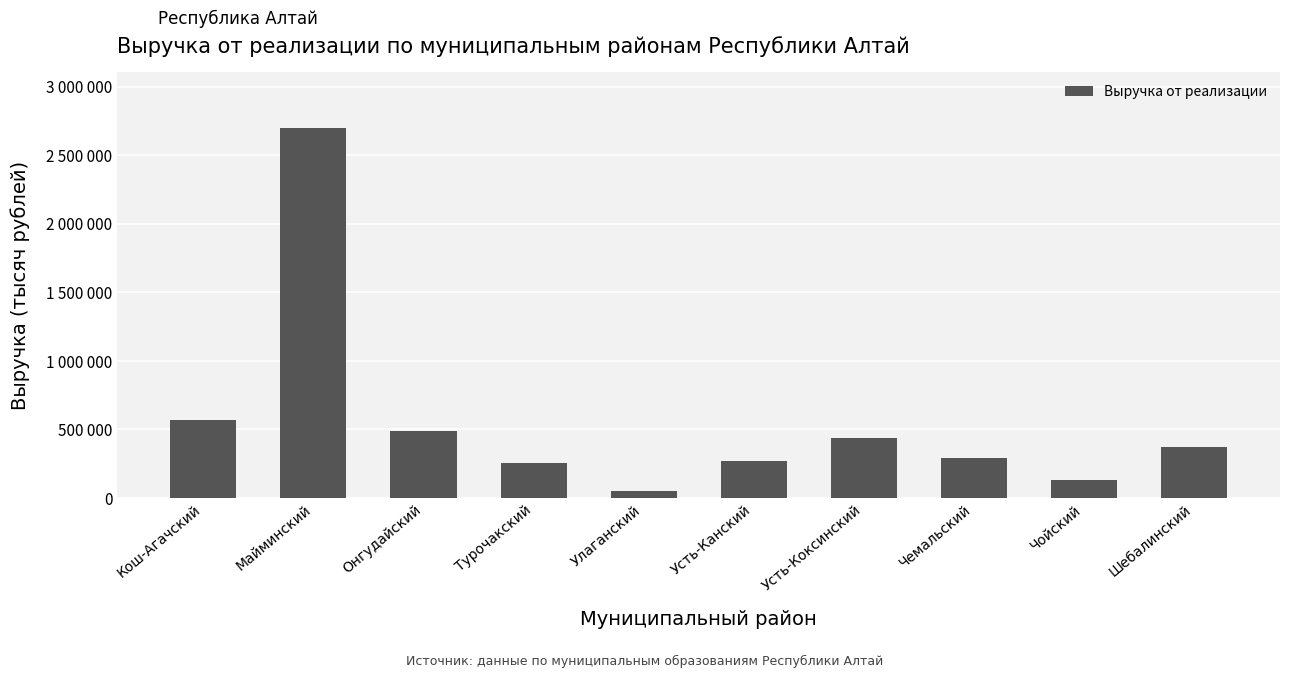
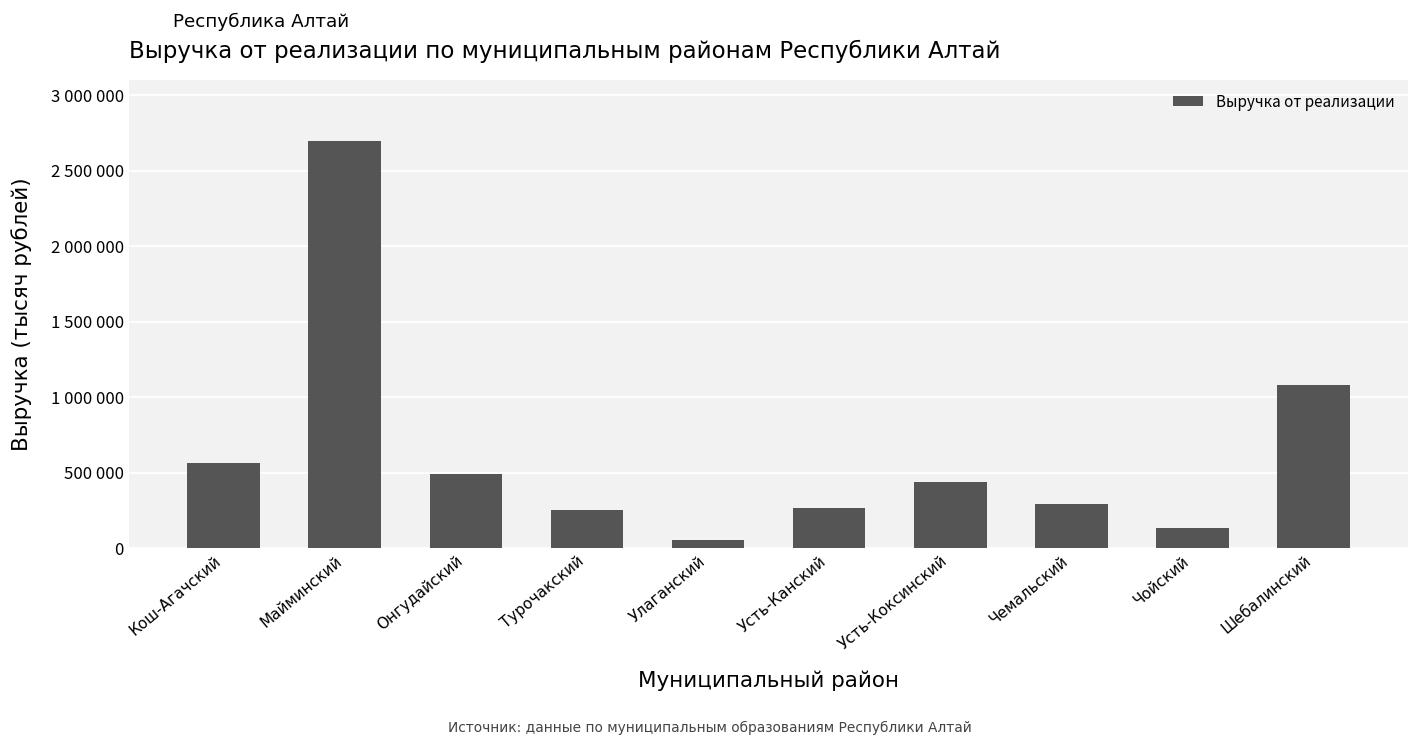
Шебалинский: 370000 -> 1080000
